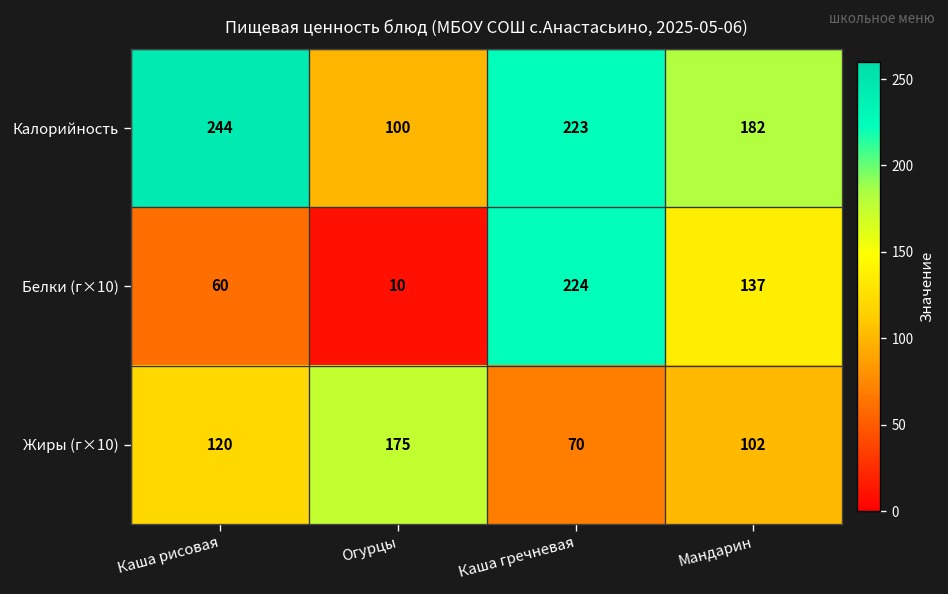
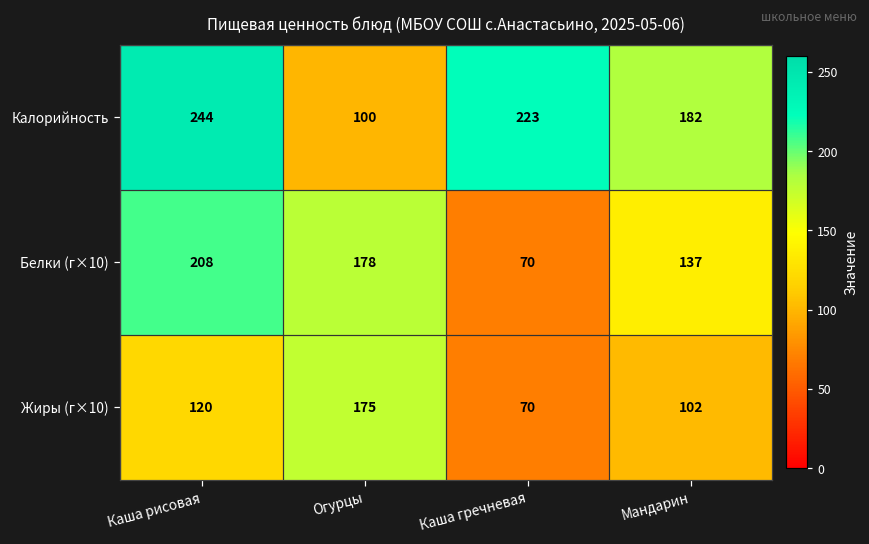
Белки (г×10), Каша рисовая: 60 -> 208
Белки (г×10), Огурцы: 10 -> 178
Белки (г×10), Каша гречневая: 224 -> 70
